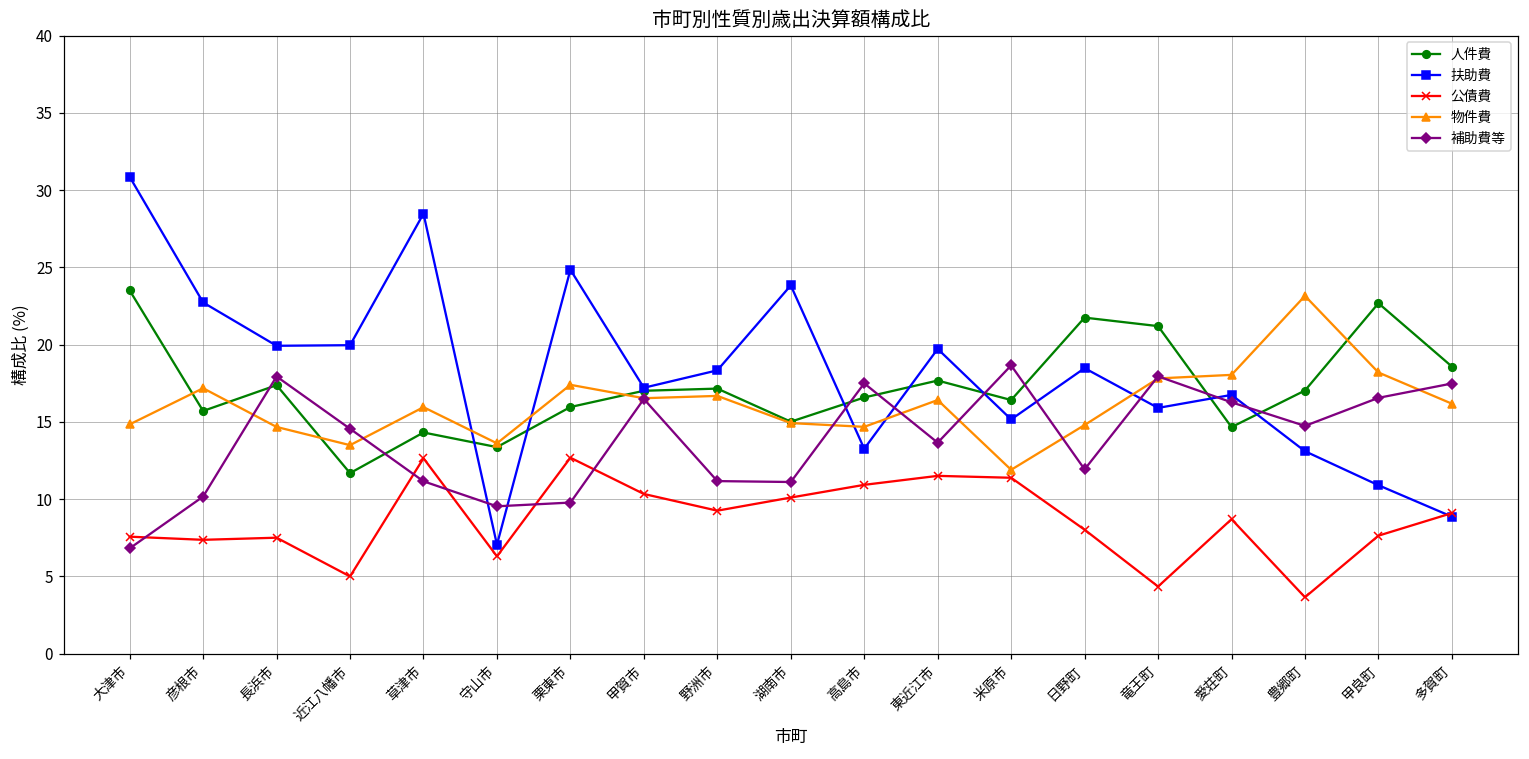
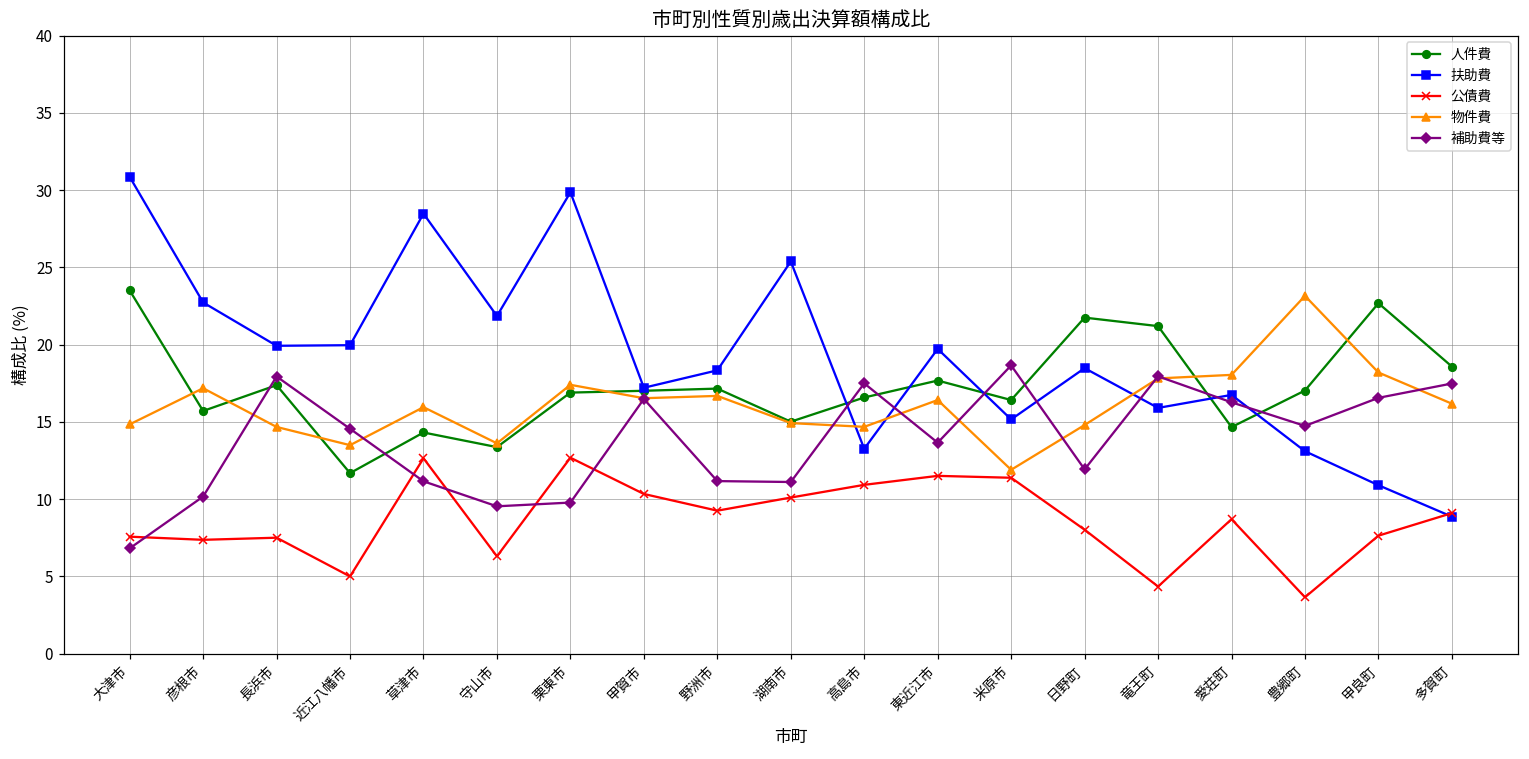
扶助費, 守山市: 7.1 -> 21.9
人件費, 栗東市: 16.0 -> 16.9
扶助費, 栗東市: 24.8 -> 29.9
扶助費, 湖南市: 23.8 -> 25.4
